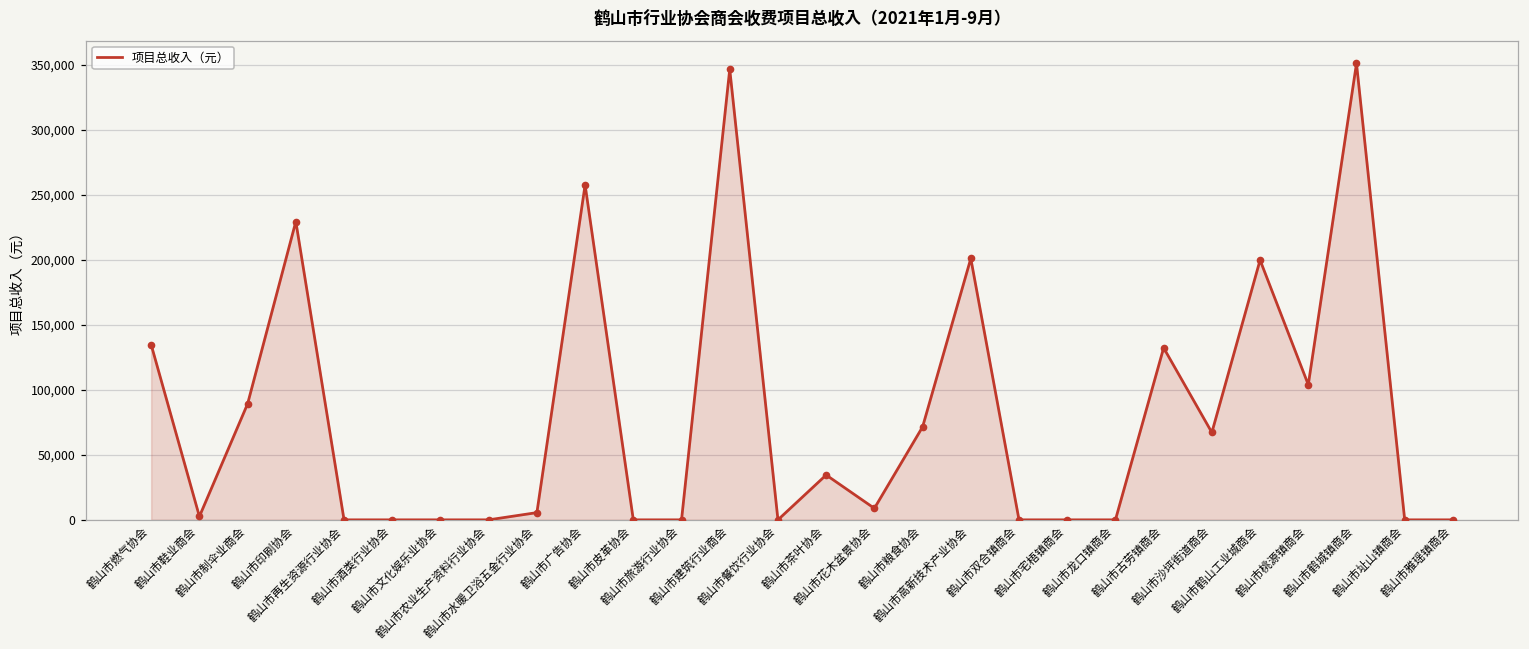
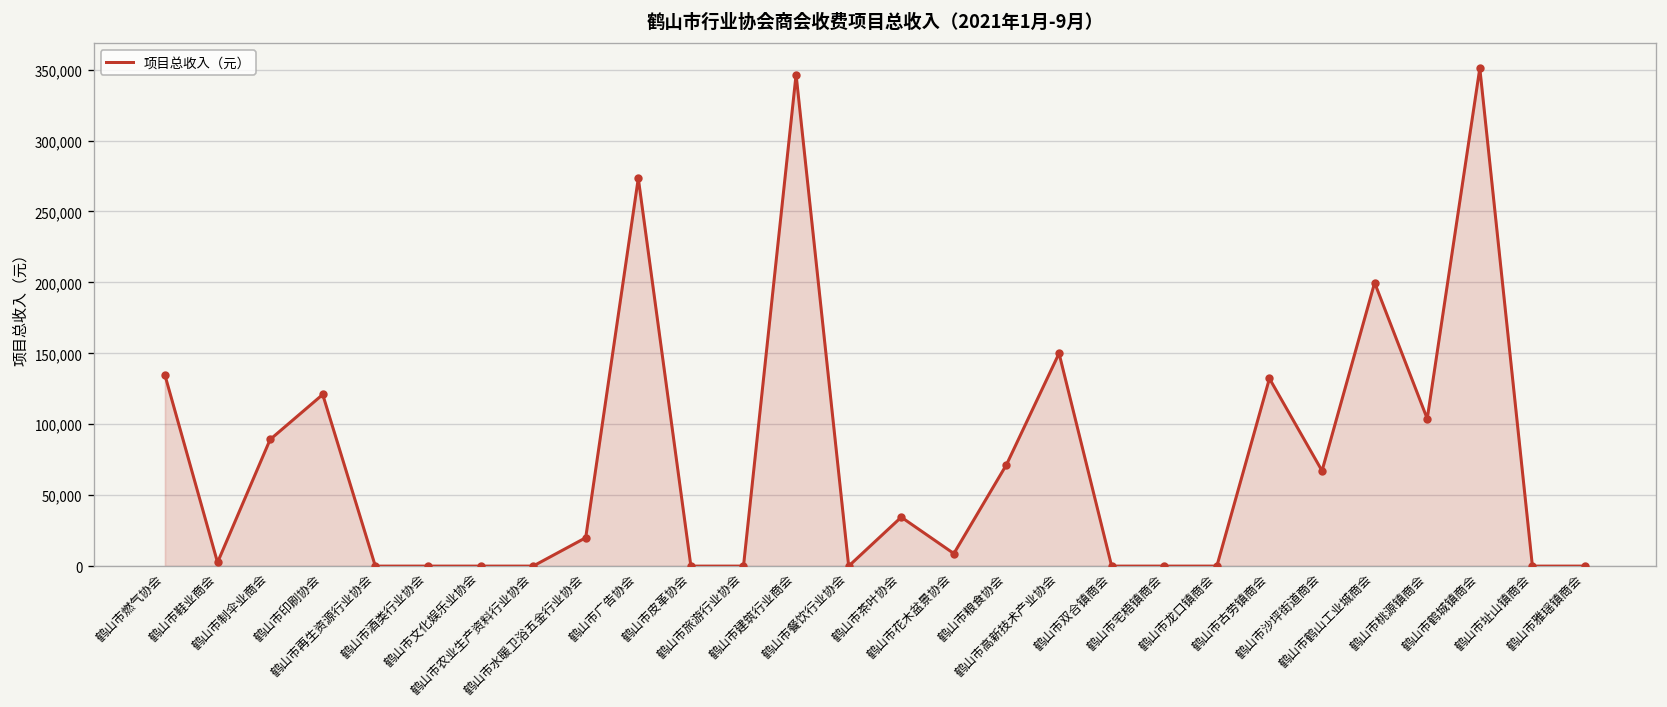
鹤山市印刷协会: 229,000 -> 121,000
鹤山市水暖卫浴五金行业协会: 6,000 -> 20,000
鹤山市广告协会: 258,000 -> 273,000
鹤山市高新技术产业协会: 201,000 -> 150,000
